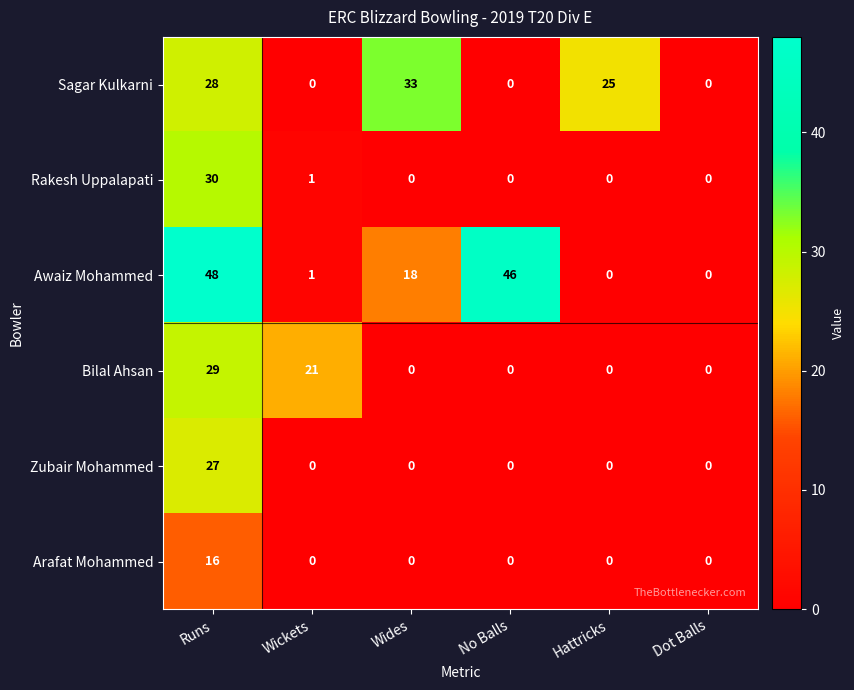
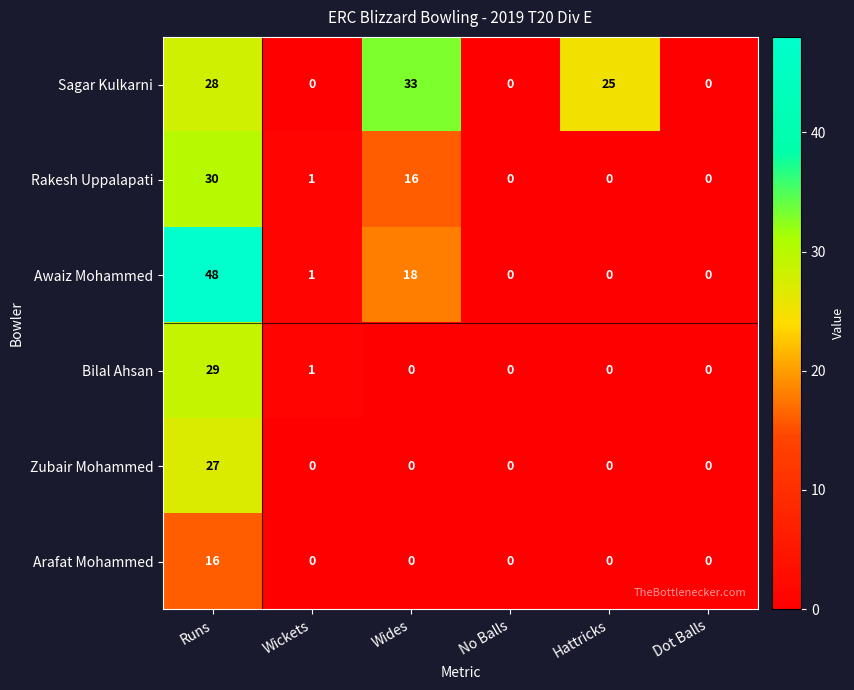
Rakesh Uppalapati, Wides: 0 -> 16
Awaiz Mohammed, No Balls: 46 -> 0
Bilal Ahsan, Wickets: 21 -> 1
